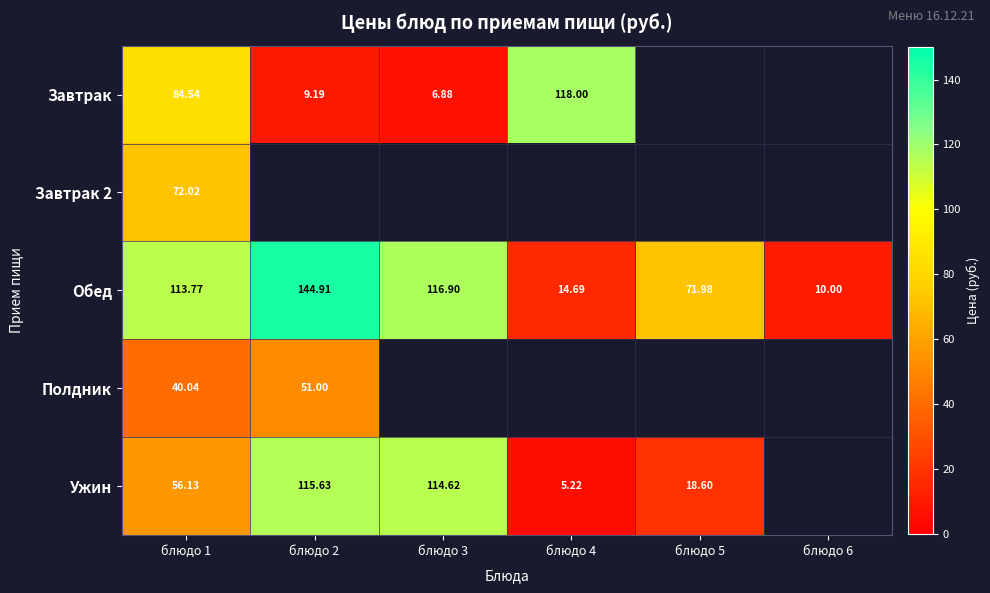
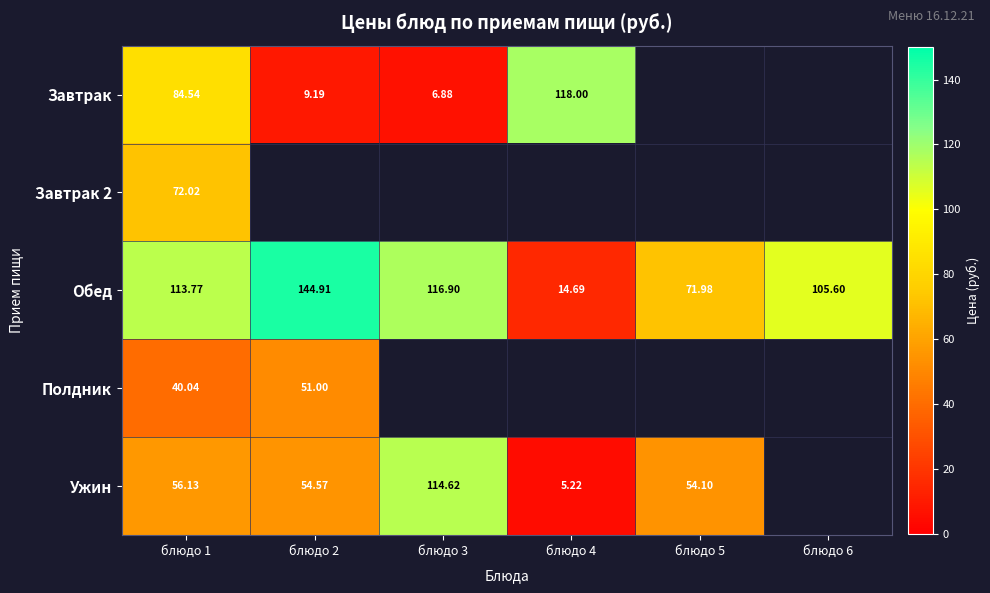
Обед, блюдо 6: 10.00 -> 105.60
Ужин, блюдо 2: 115.63 -> 54.57
Ужин, блюдо 5: 18.60 -> 54.10
